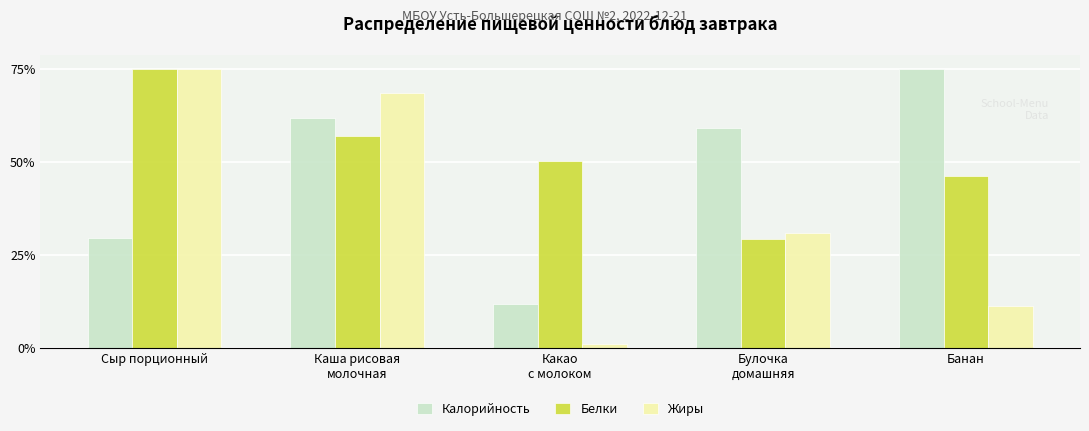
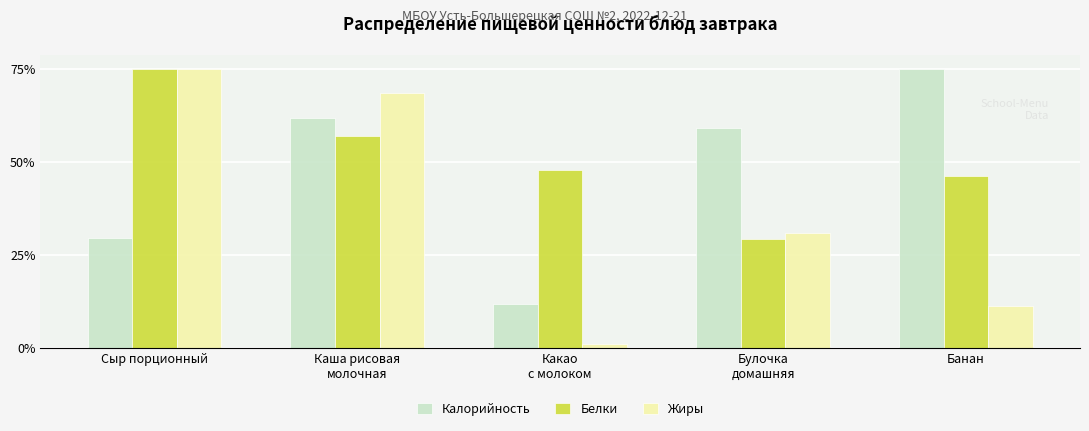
Белки, Какао с молоком: 50% -> 48%
